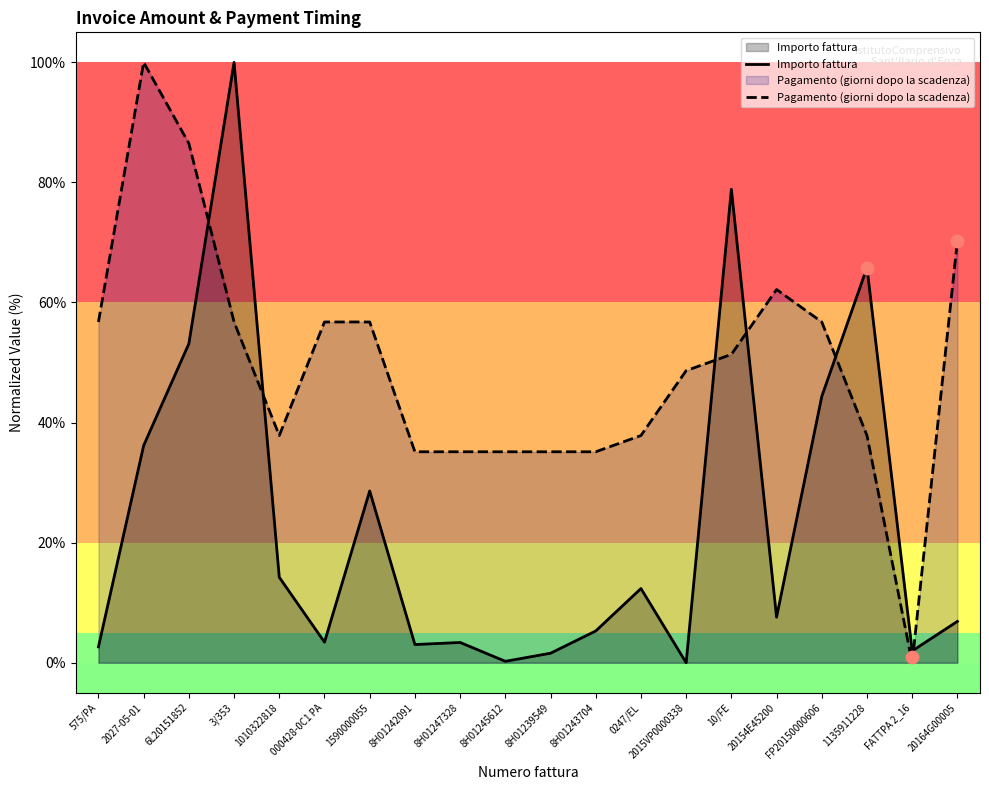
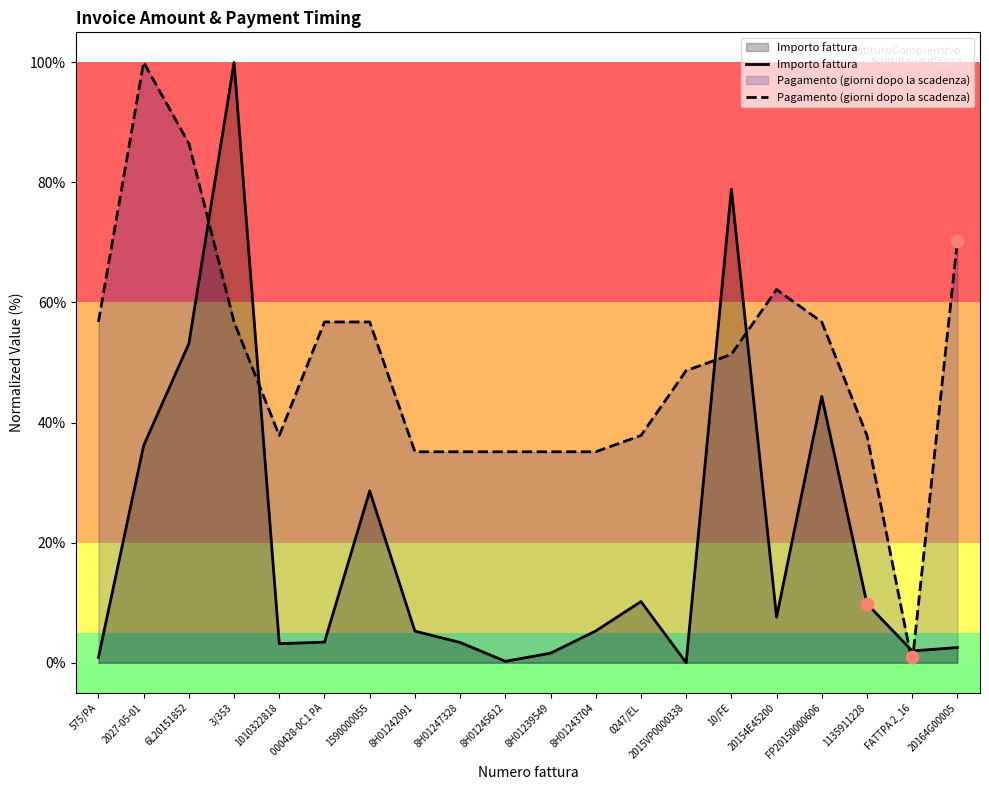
Importo fattura, 575/PA: 3% -> 1%
Importo fattura, 1010322818: 14% -> 3%
Importo fattura, 8H01242091: 3% -> 5%
Importo fattura, 0247/EL: 12% -> 10%
Importo fattura, 1135911228: 66% -> 10%
Importo fattura, 20164G00005: 7% -> 3%
